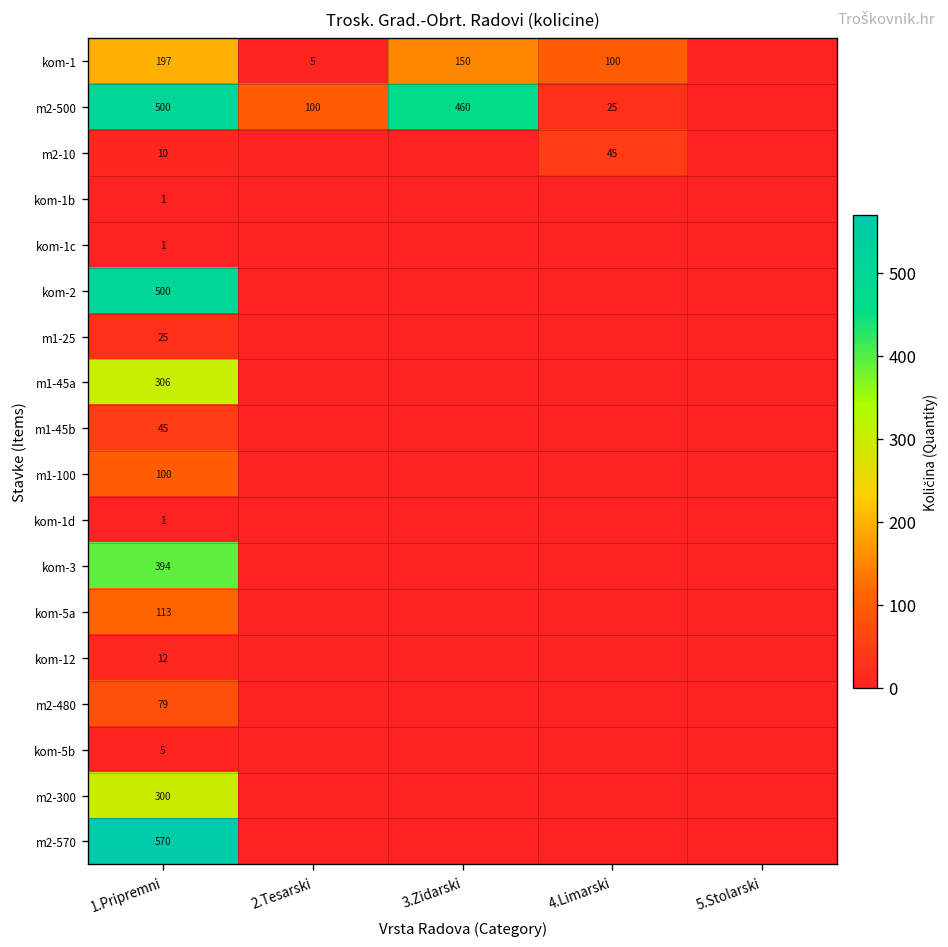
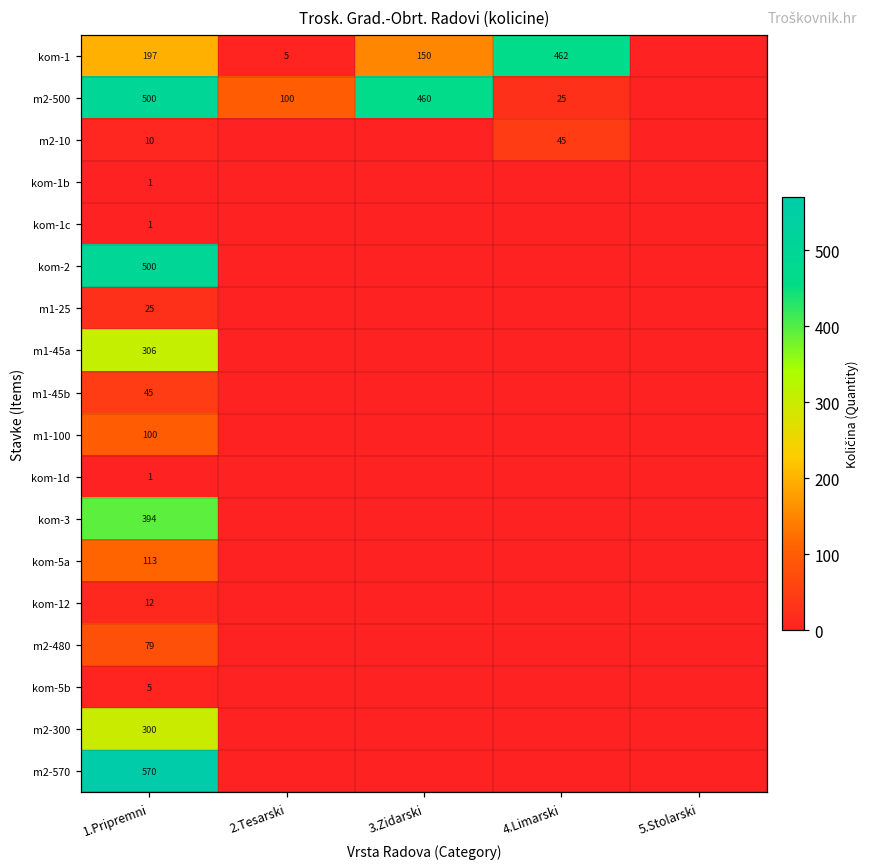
kom-1, 4.Limarski: 100 -> 462
